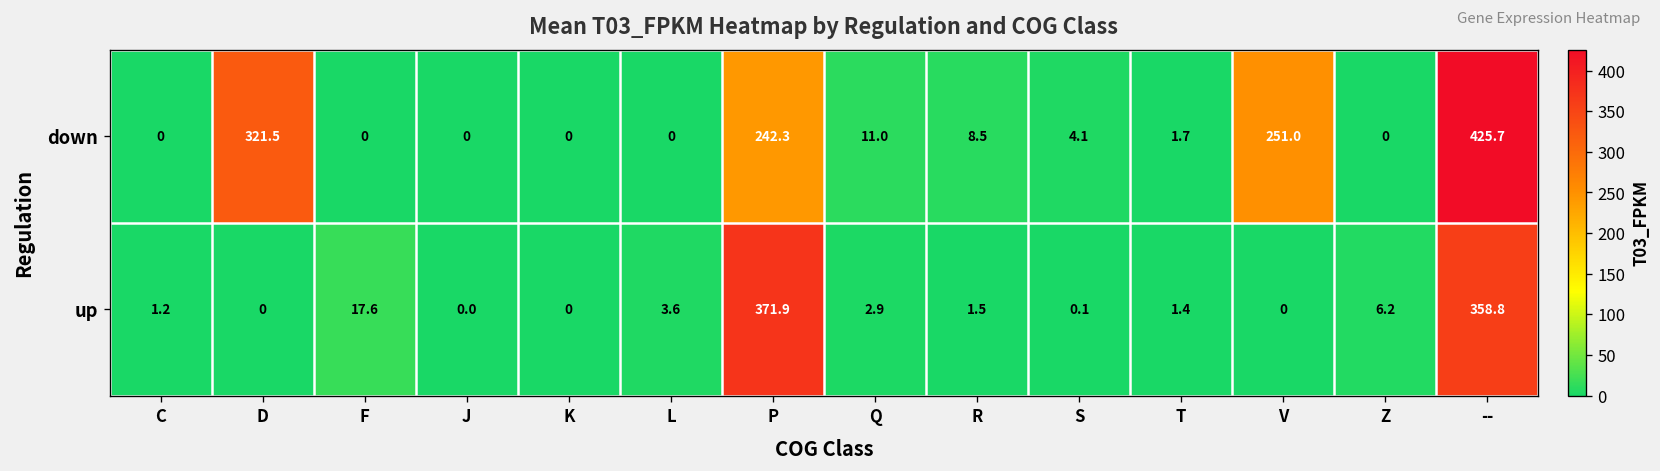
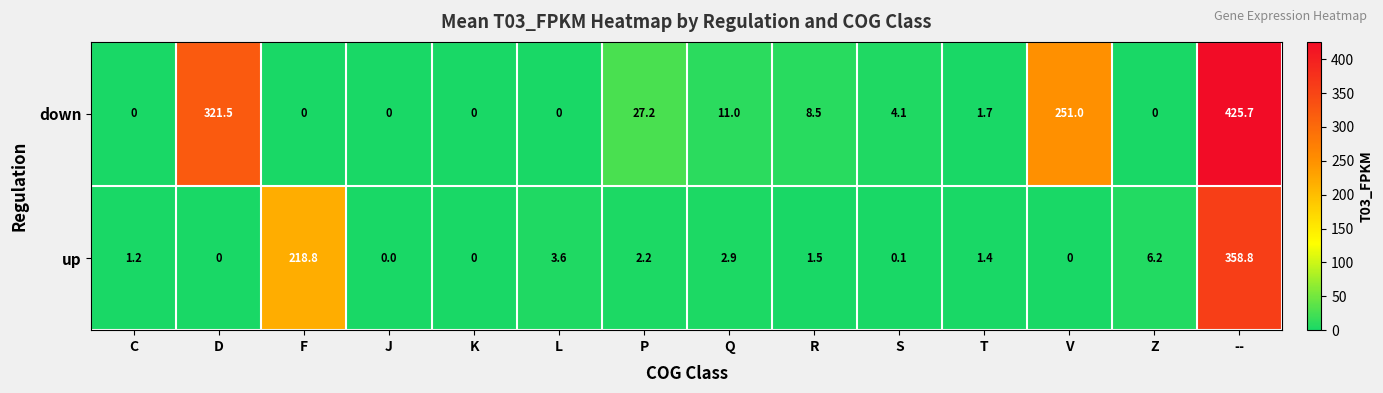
down, P: 242.3 -> 27.2
up, F: 17.6 -> 218.8
up, P: 371.9 -> 2.2
